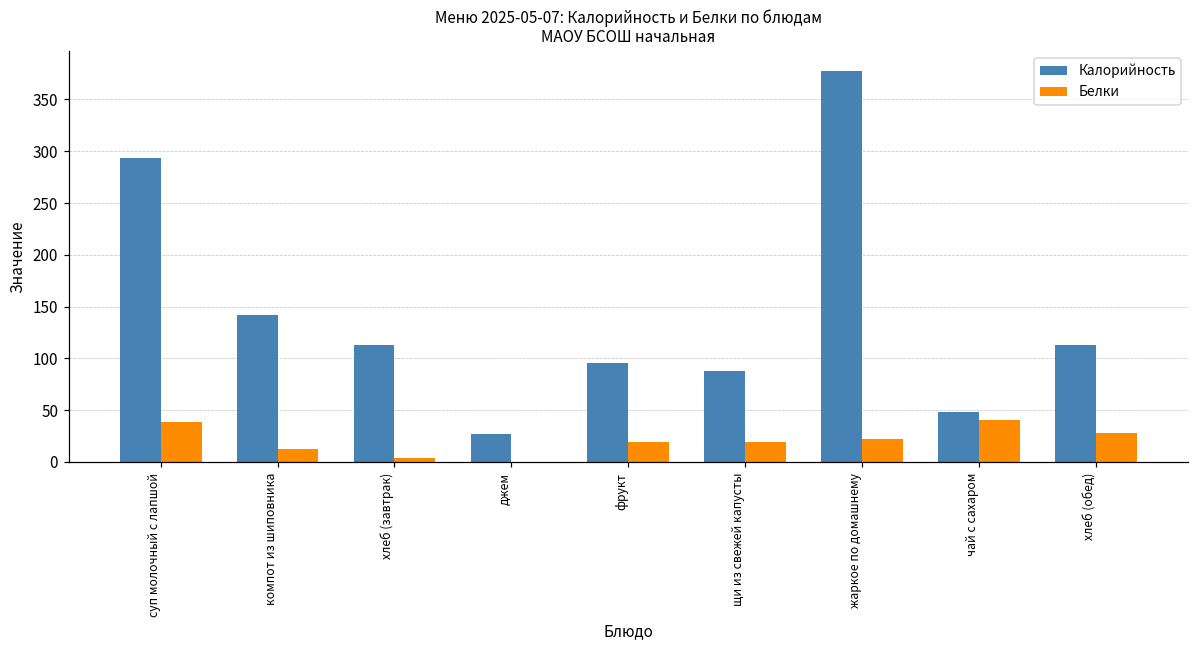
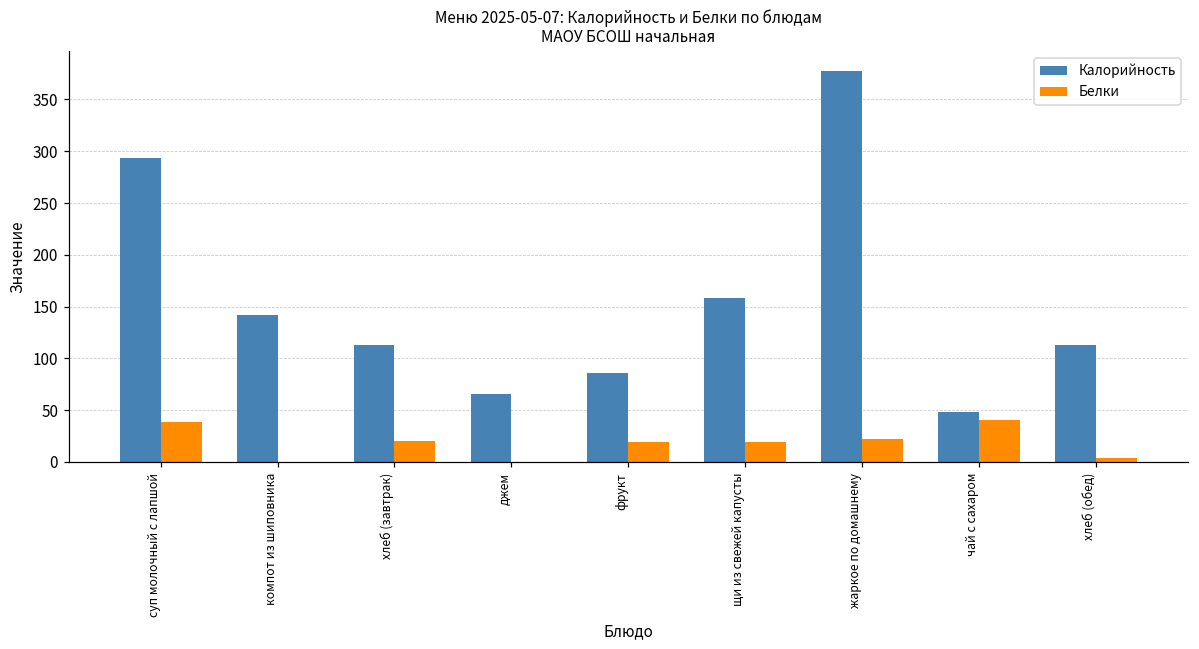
Белки, компот из шиповника: 10 -> 0
Белки, хлеб (завтрак): 0 -> 20
Калорийность, джем: 30 -> 70
Калорийность, фрукт: 100 -> 90
Калорийность, щи из свежей капусты: 90 -> 160
Белки, хлеб (обед): 30 -> 0
